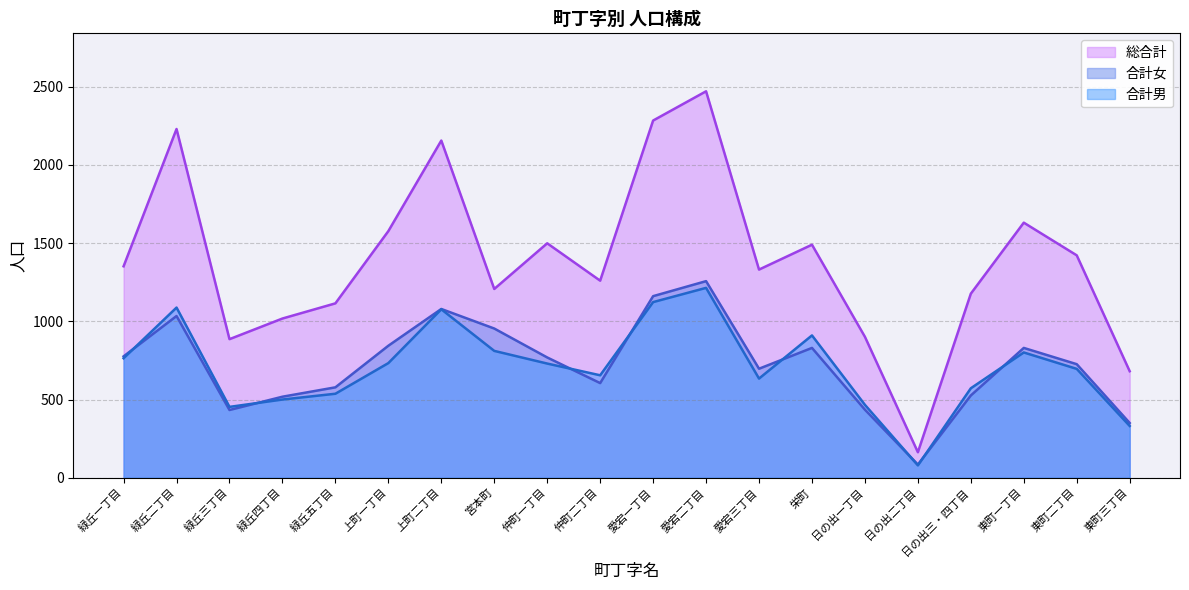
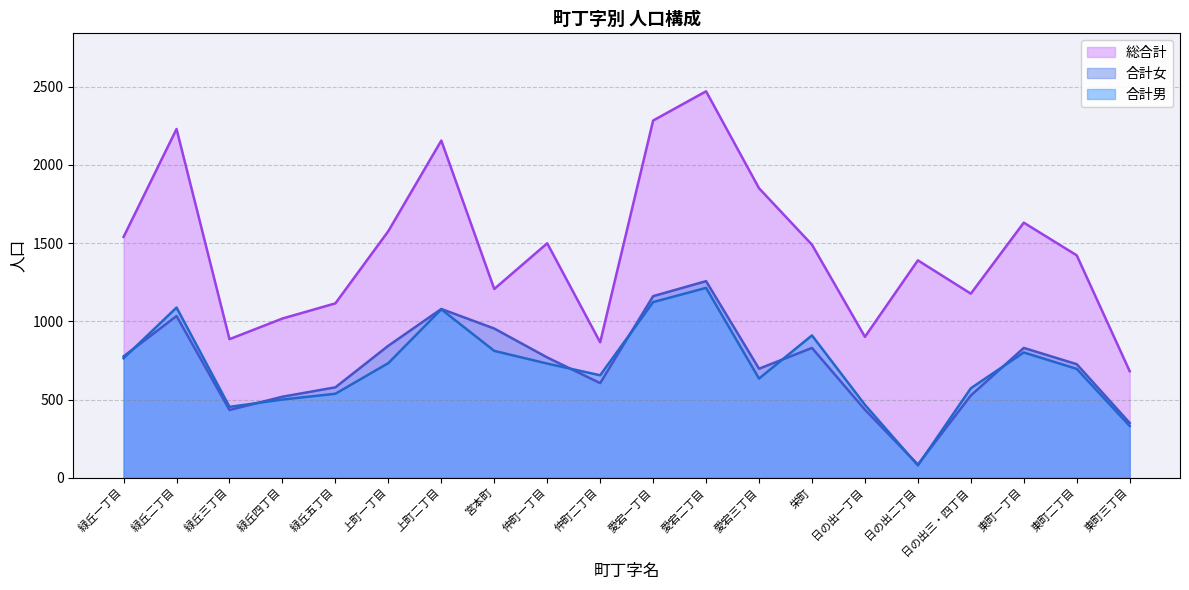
総合計, 緑丘一丁目: 1350 -> 1540
総合計, 仲町二丁目: 1260 -> 870
総合計, 愛宕三丁目: 1330 -> 1850
総合計, 日の出二丁目: 160 -> 1390
